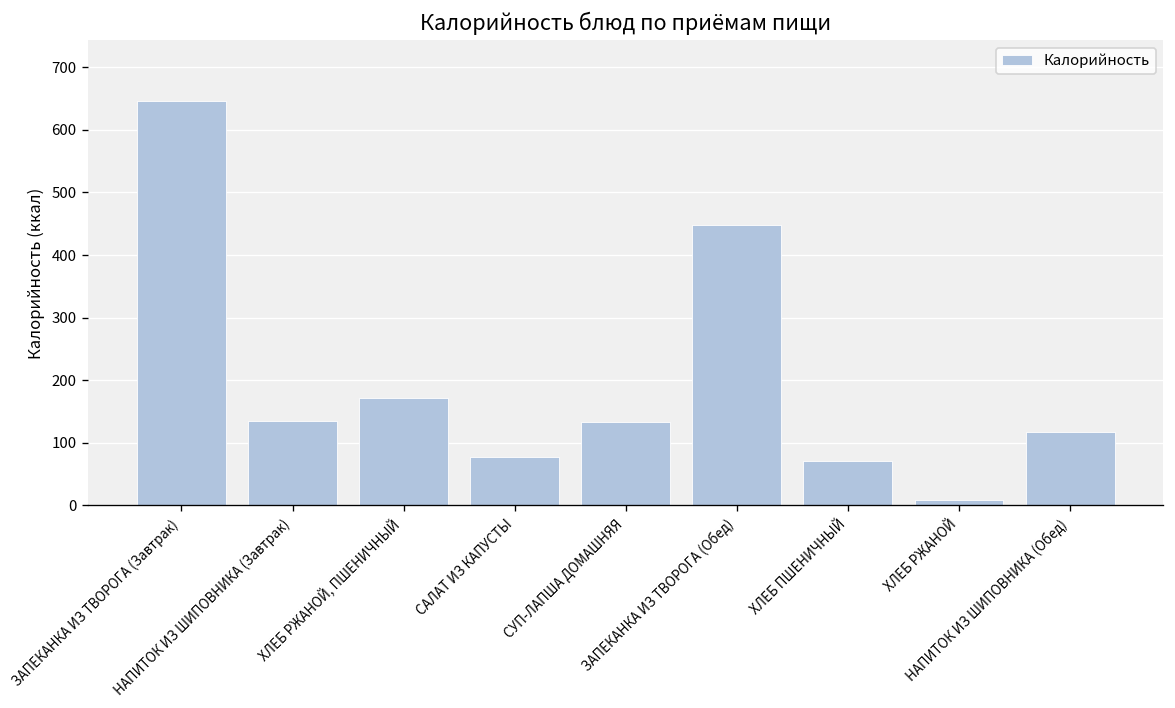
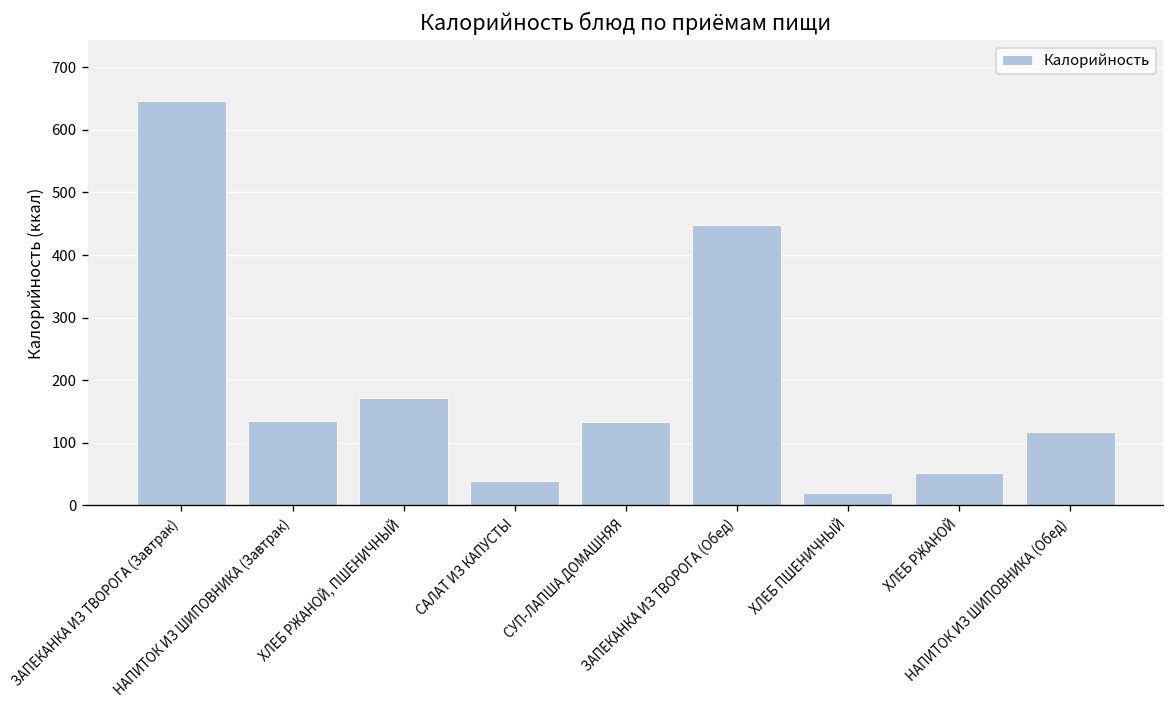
САЛАТ ИЗ КАПУСТЫ: 80 -> 40
ХЛЕБ ПШЕНИЧНЫЙ: 70 -> 20
ХЛЕБ РЖАНОЙ: 10 -> 50
